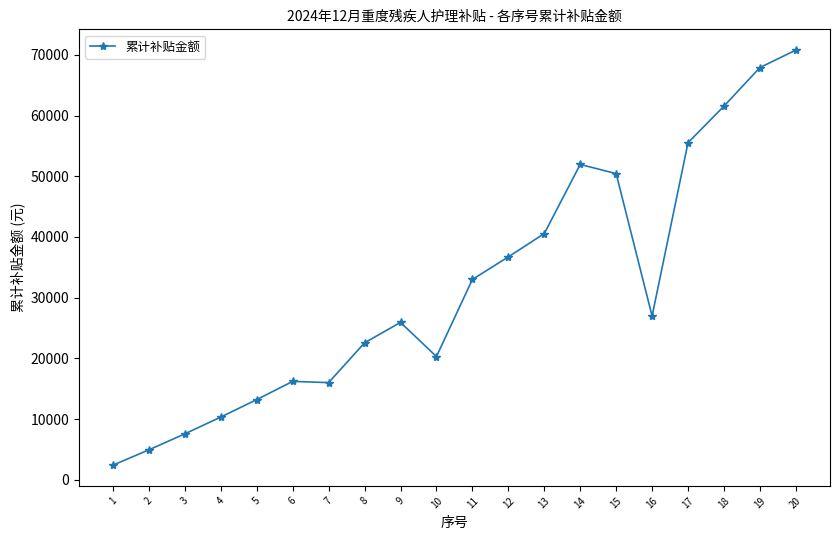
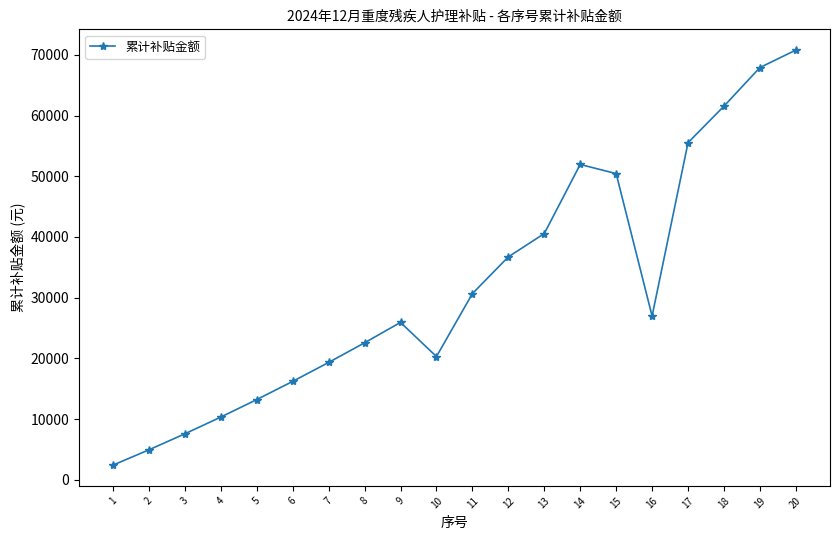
7: 16000 -> 19000
11: 33000 -> 31000
